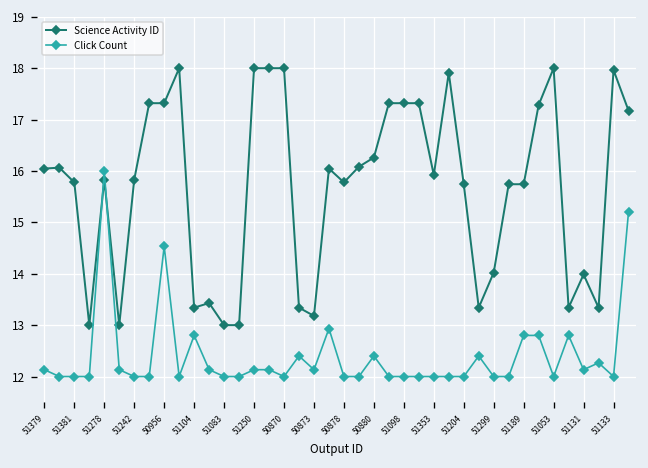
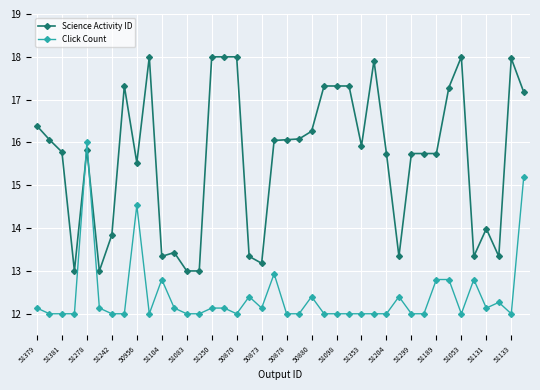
Science Activity ID, 51379: 16.0 -> 16.4
Science Activity ID, 51242: 15.8 -> 13.8
Science Activity ID, 50956: 17.3 -> 15.5
Science Activity ID, 50878: 15.8 -> 16.1
Science Activity ID, 51299: 14.0 -> 15.7
